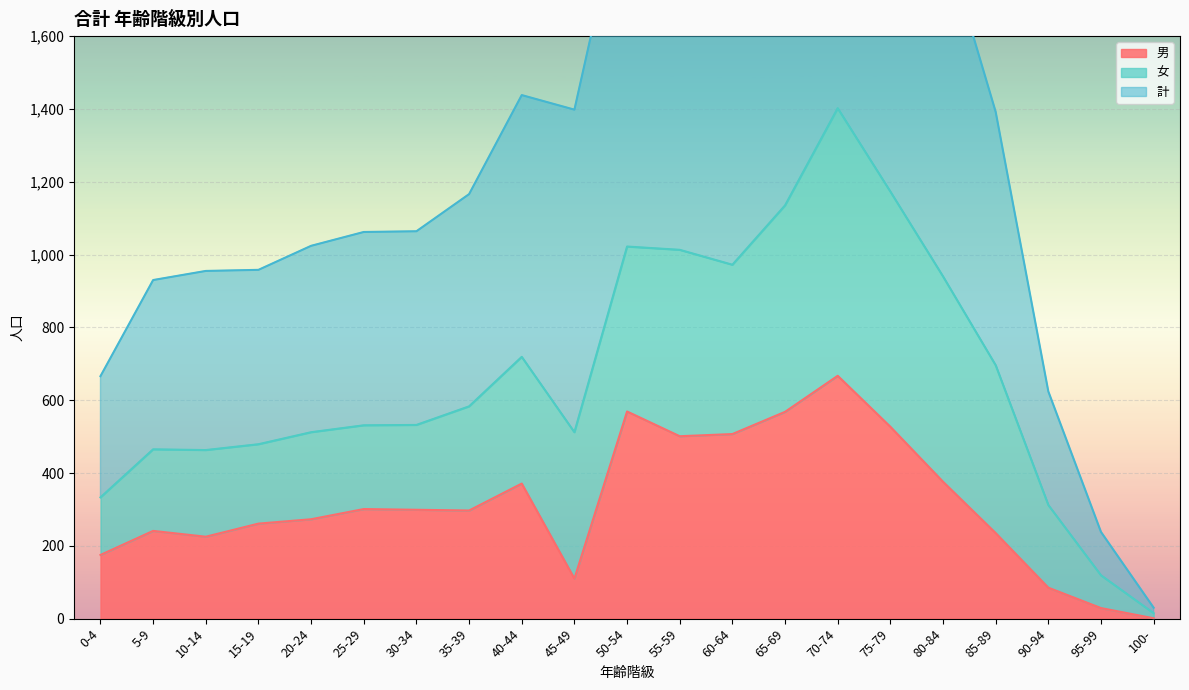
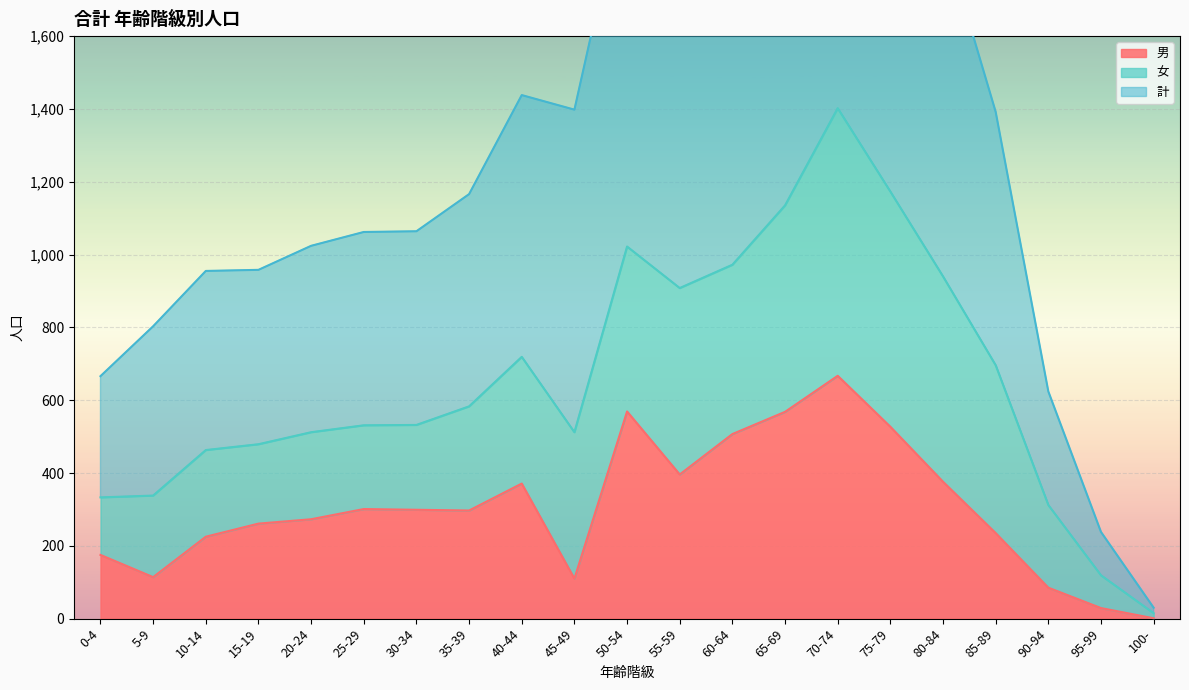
男, 5-9: 240 -> 110
男, 55-59: 500 -> 400
